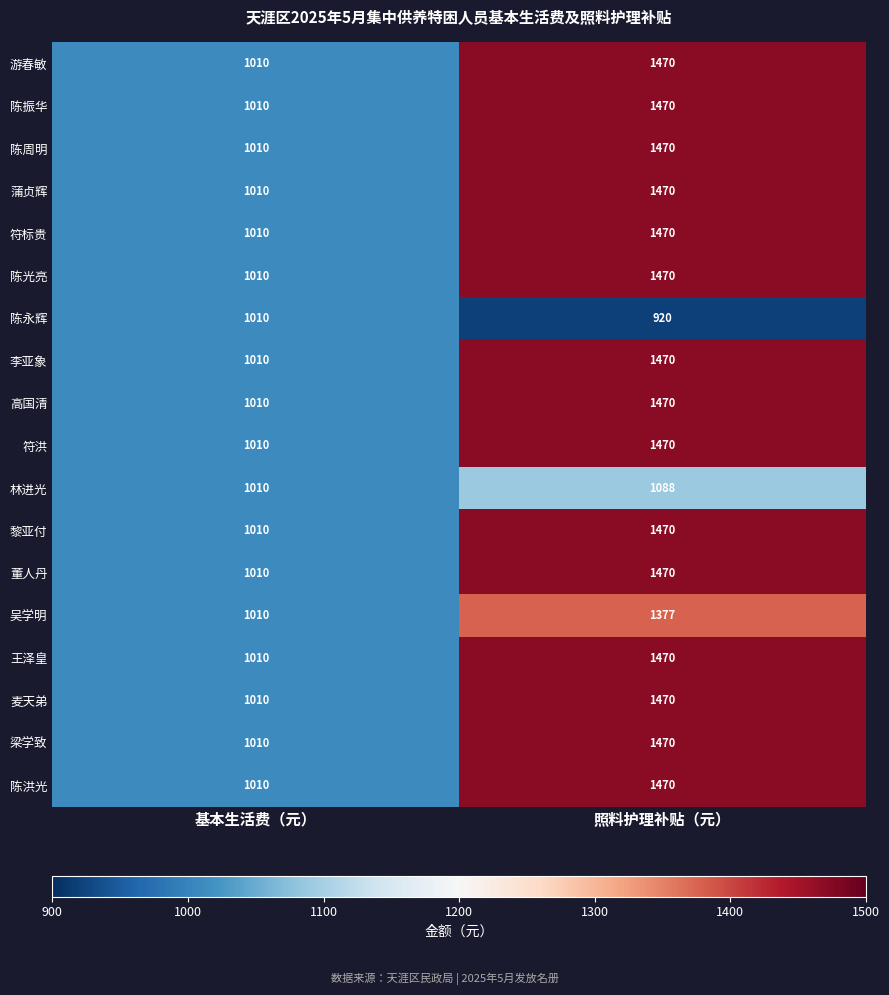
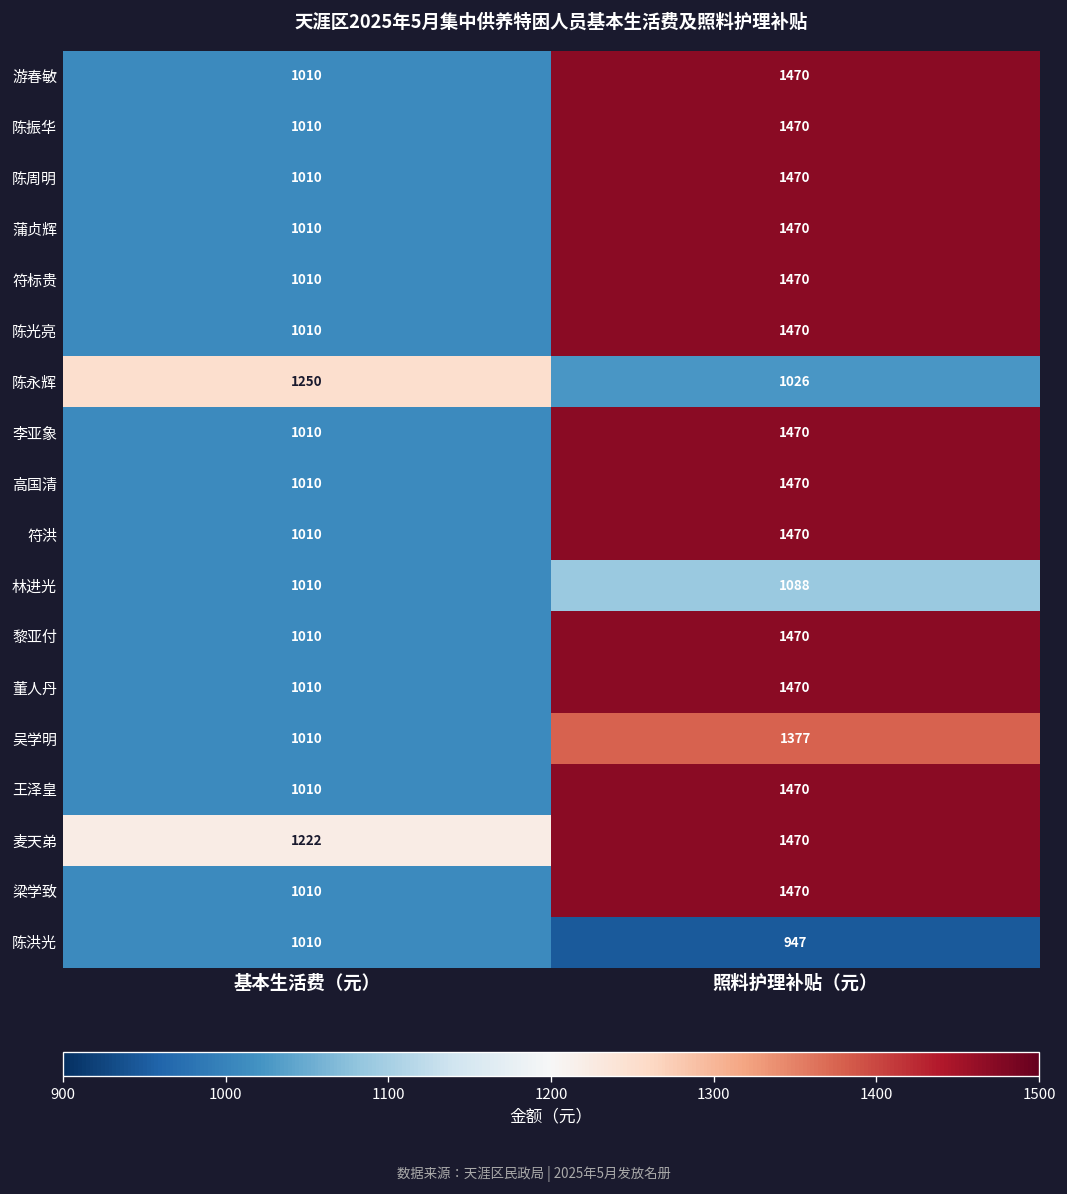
陈永辉, 基本生活费（元）: 1010 -> 1250
陈永辉, 照料护理补贴（元）: 920 -> 1026
麦天弟, 基本生活费（元）: 1010 -> 1222
陈洪光, 照料护理补贴（元）: 1470 -> 947
